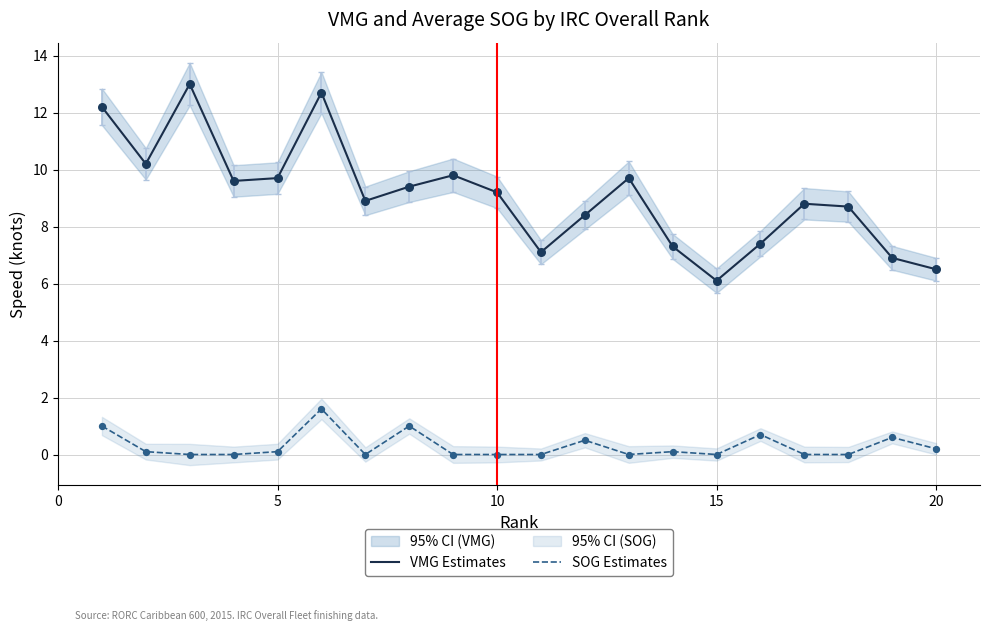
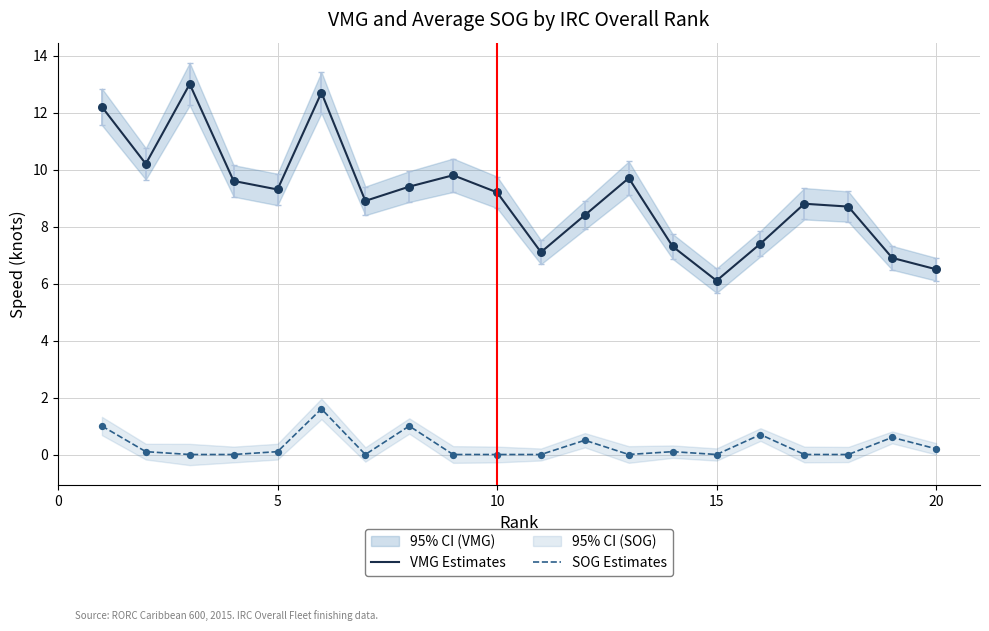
VMG Estimates, 5: 9.7 -> 9.3
